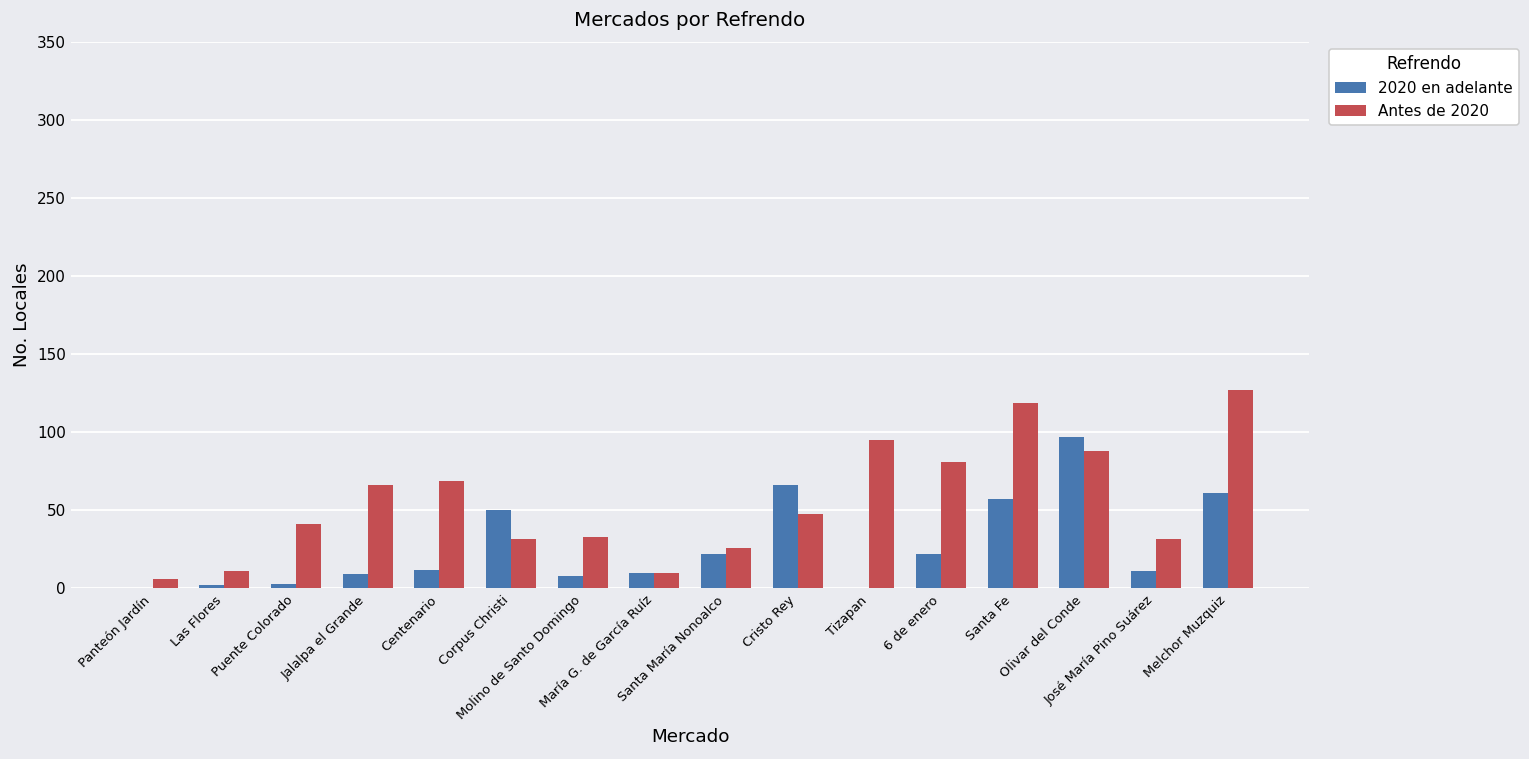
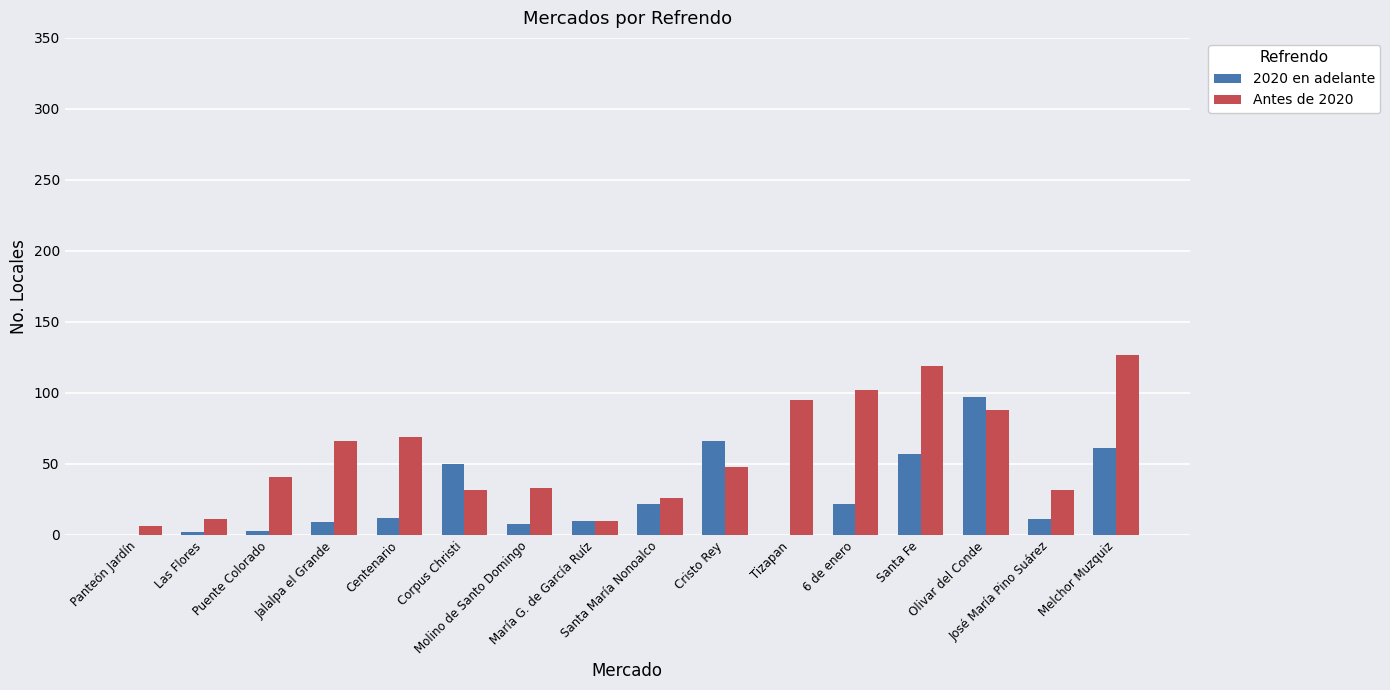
Antes de 2020, 6 de enero: 81 -> 102
